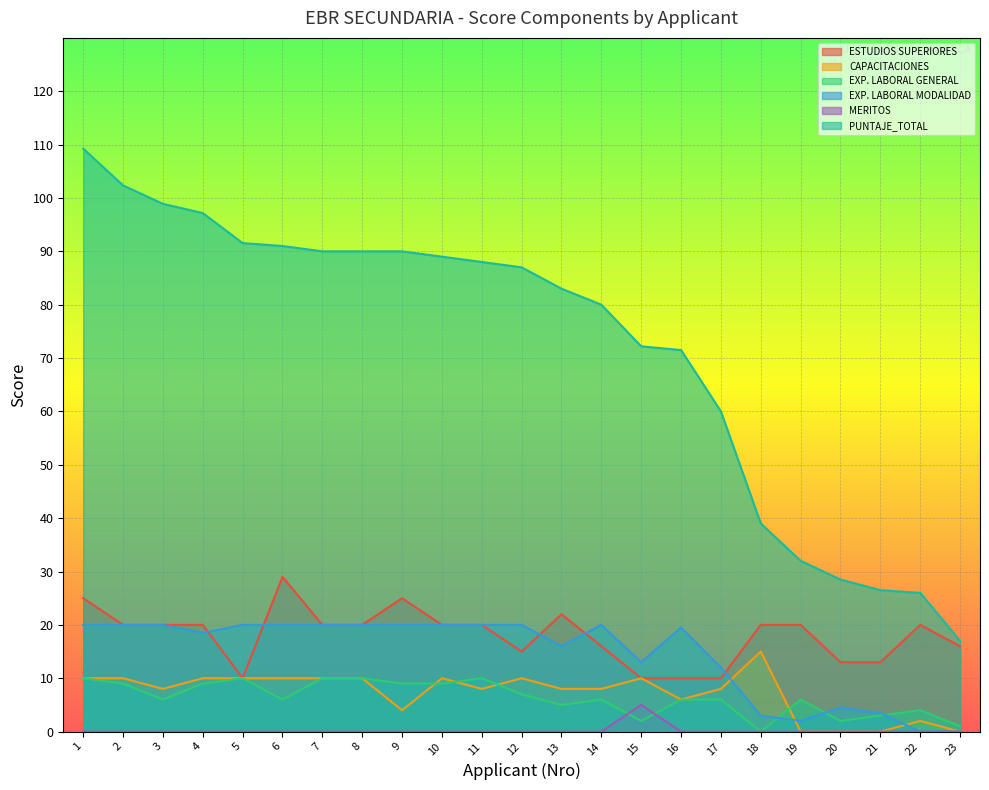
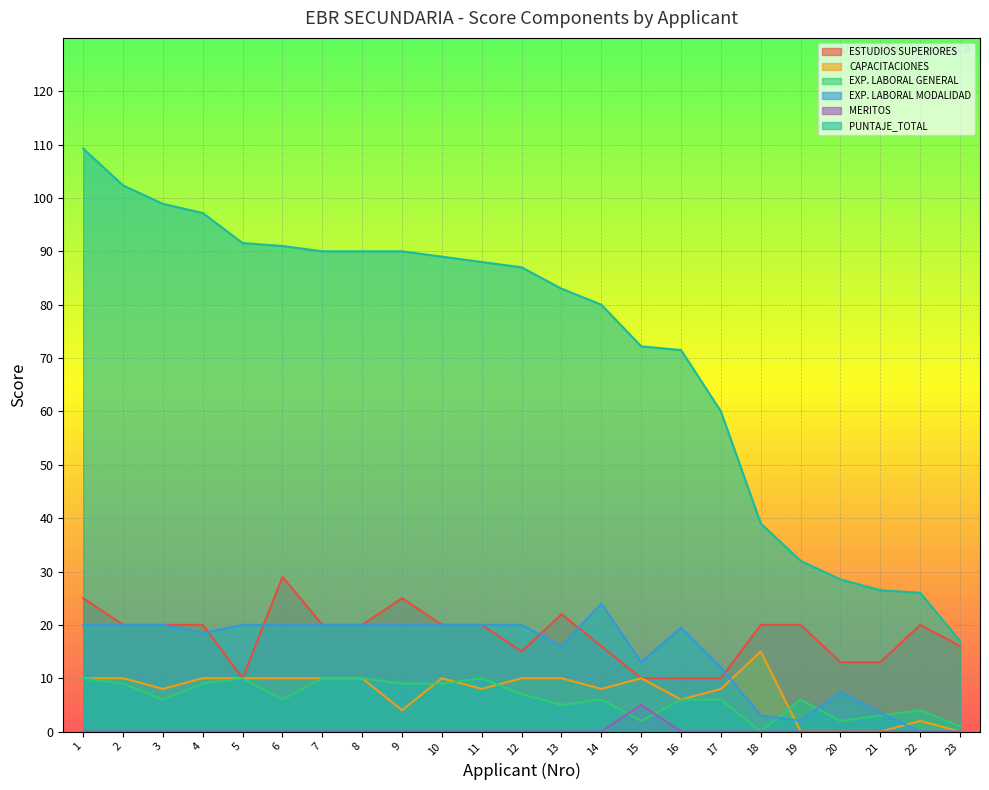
CAPACITACIONES, 13: 8 -> 10
EXP. LABORAL MODALIDAD, 14: 20 -> 24
EXP. LABORAL MODALIDAD, 20: 5 -> 7
